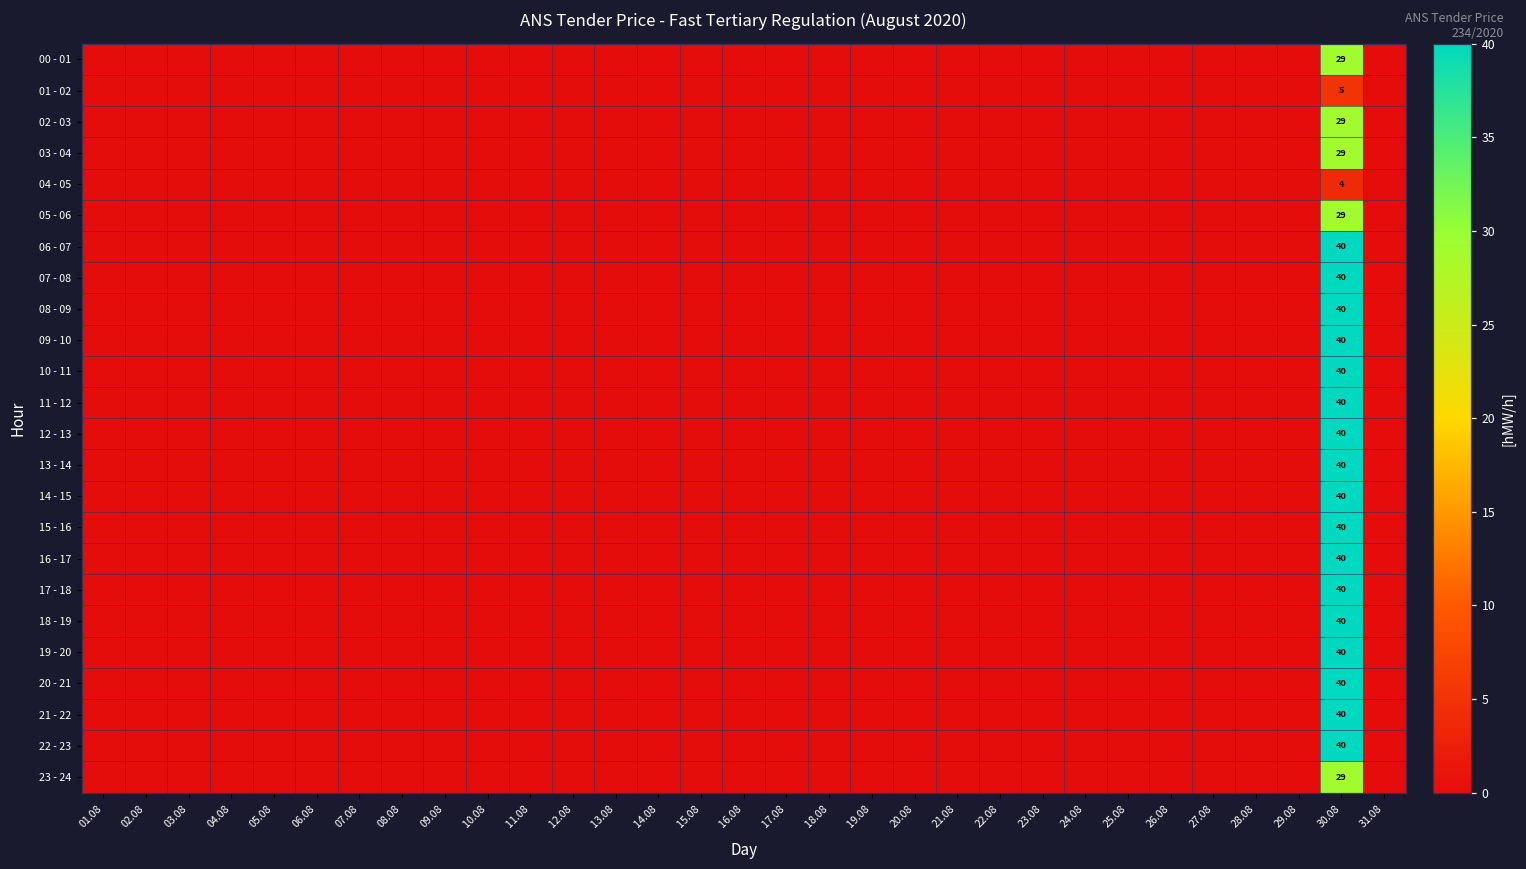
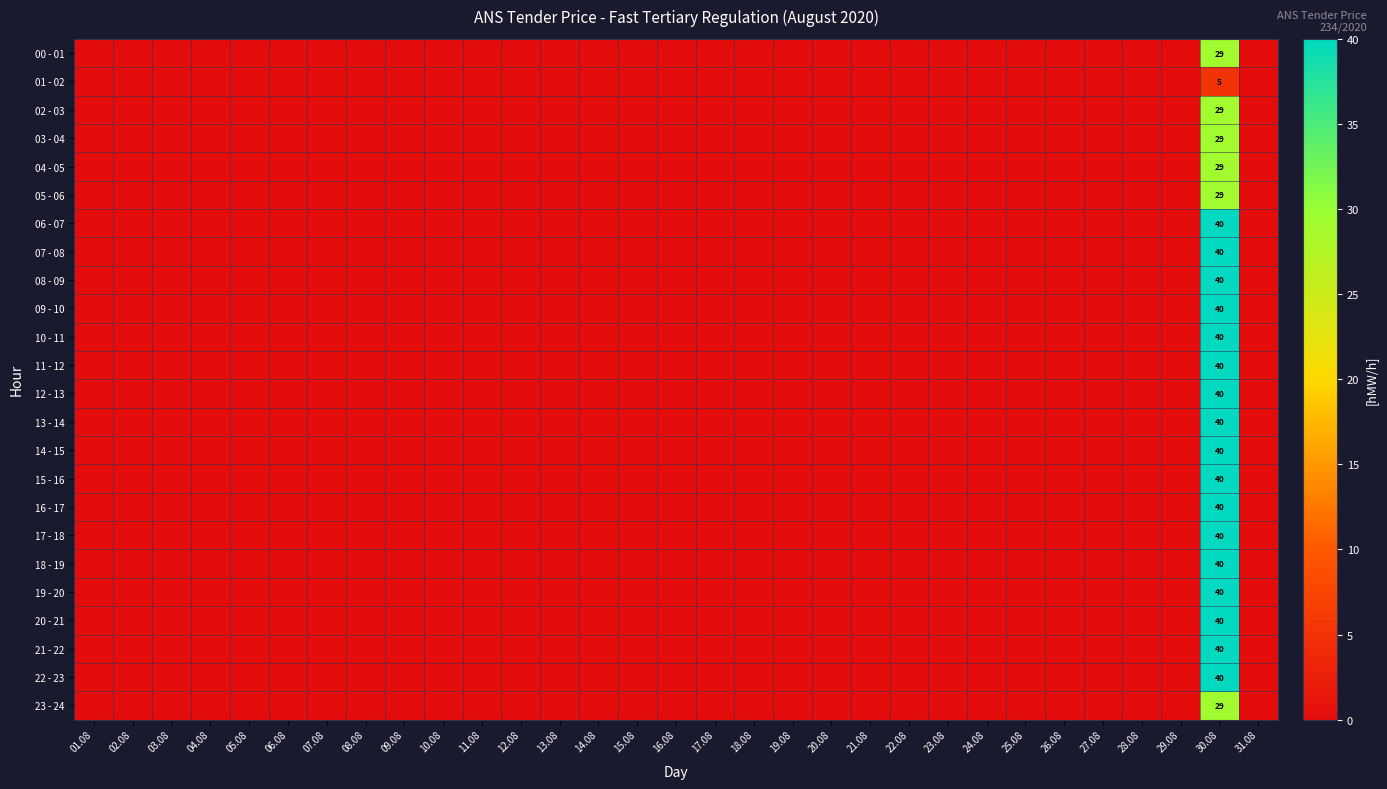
04 - 05, 30.08: 4 -> 29
